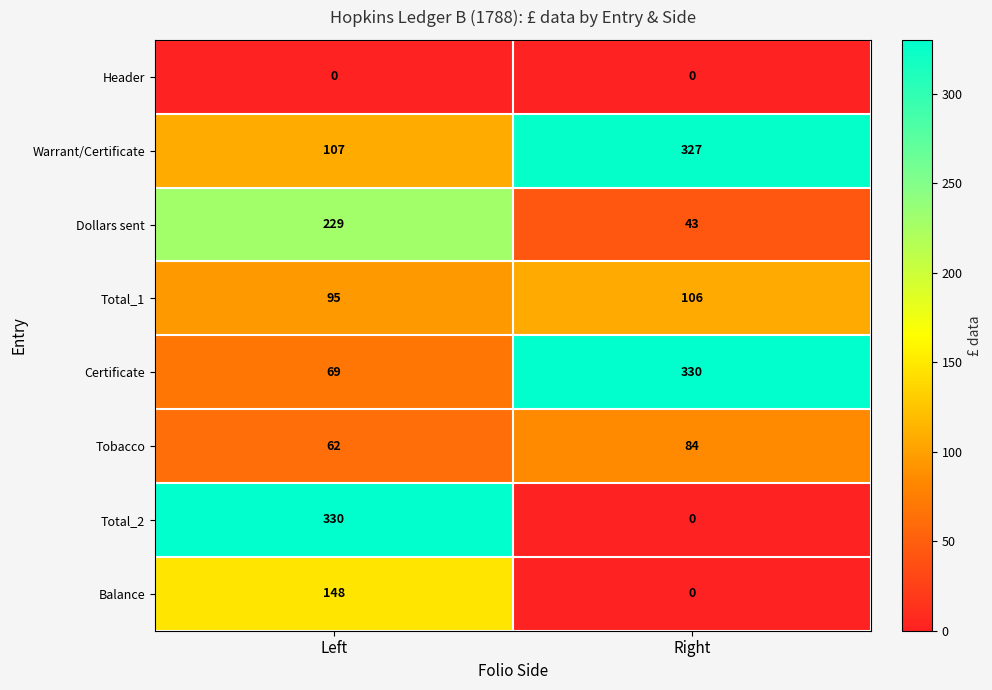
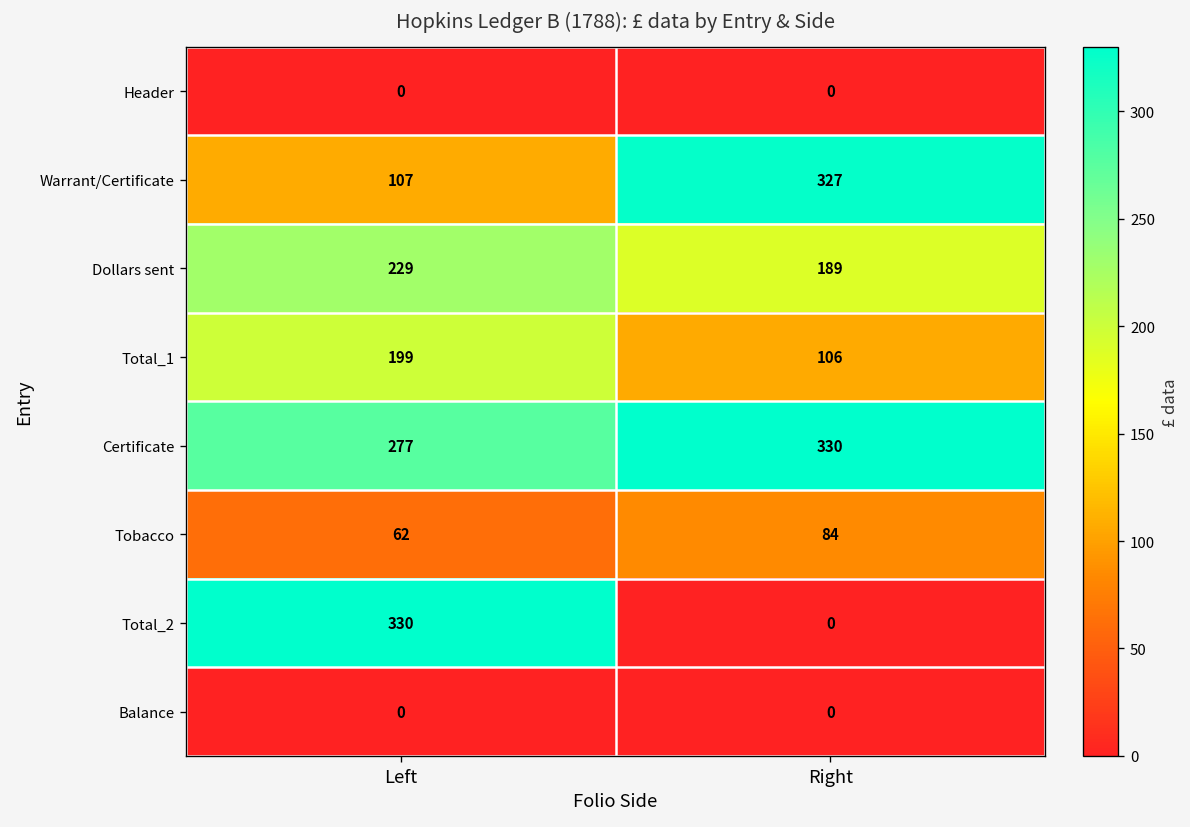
Dollars sent, Right: 43 -> 189
Total_1, Left: 95 -> 199
Certificate, Left: 69 -> 277
Balance, Left: 148 -> 0
